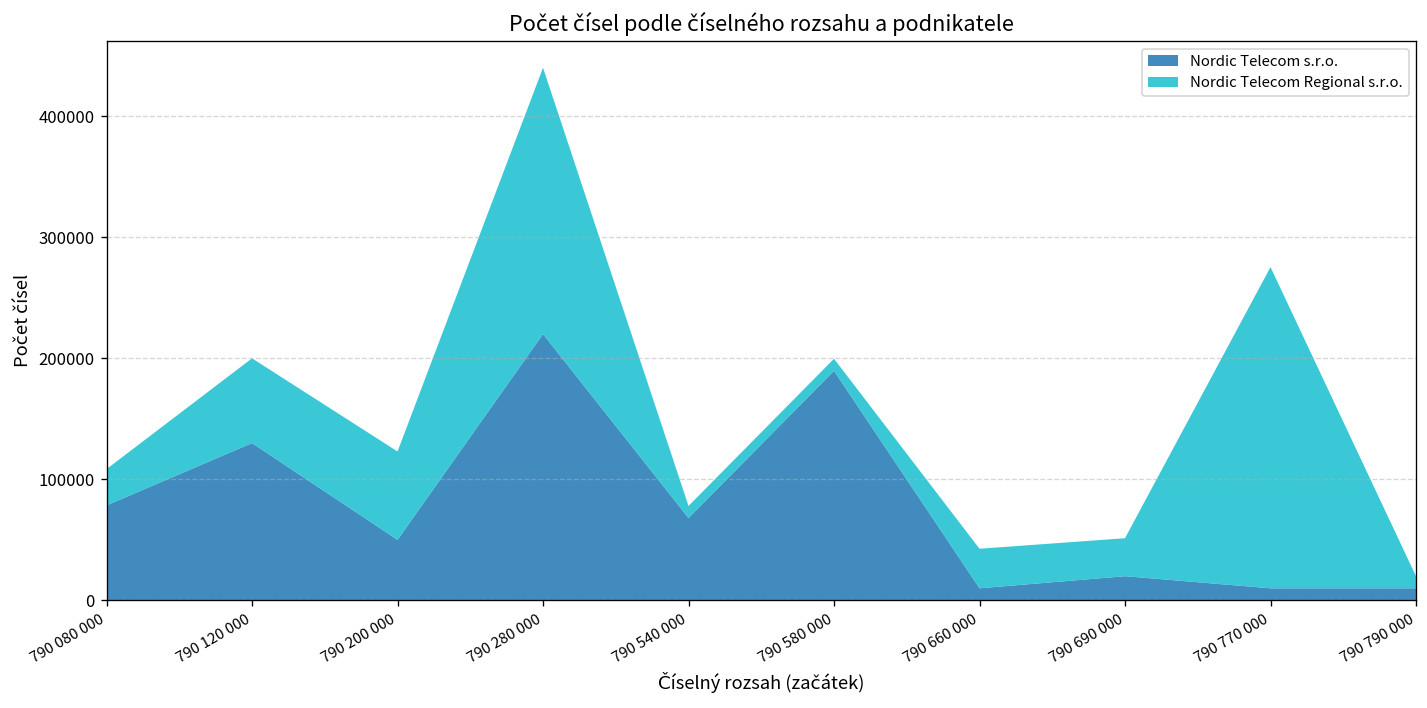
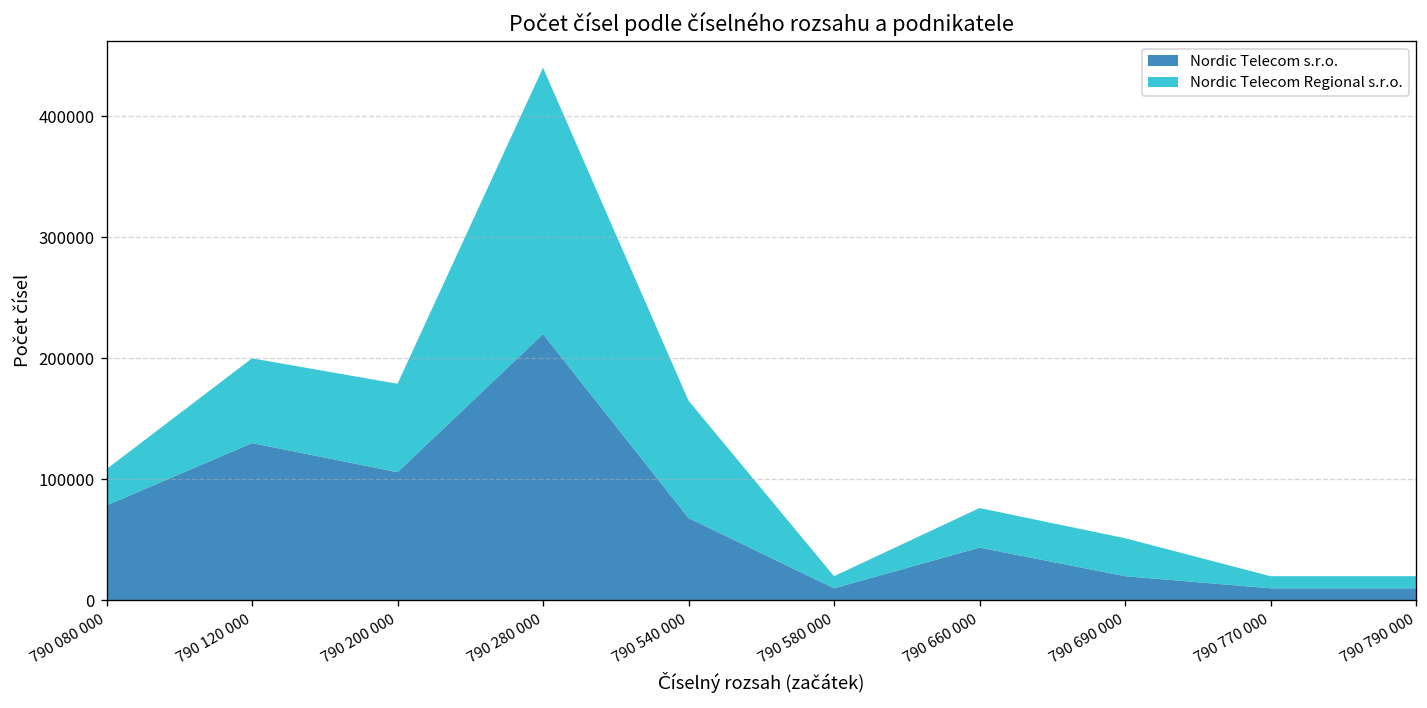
Nordic Telecom s.r.o., 790 200 000: 50000 -> 106000
Nordic Telecom Regional s.r.o., 790 540 000: 10000 -> 97000
Nordic Telecom s.r.o., 790 580 000: 190000 -> 10000
Nordic Telecom s.r.o., 790 660 000: 10000 -> 44000
Nordic Telecom Regional s.r.o., 790 770 000: 265000 -> 10000
